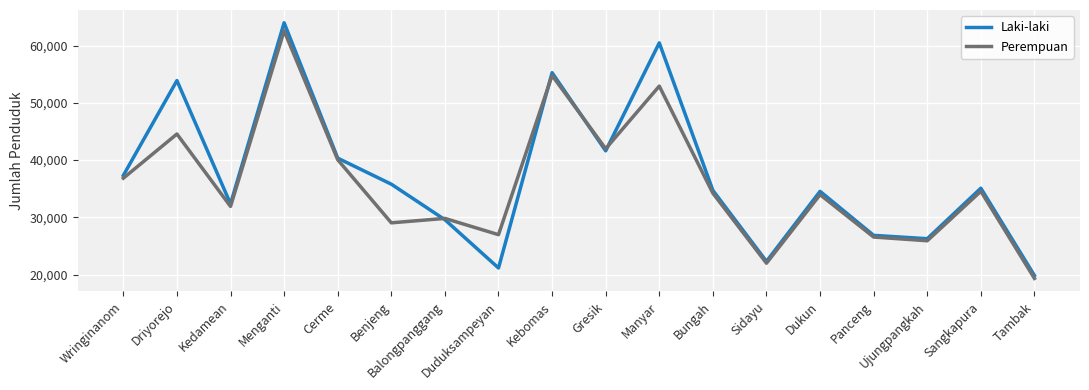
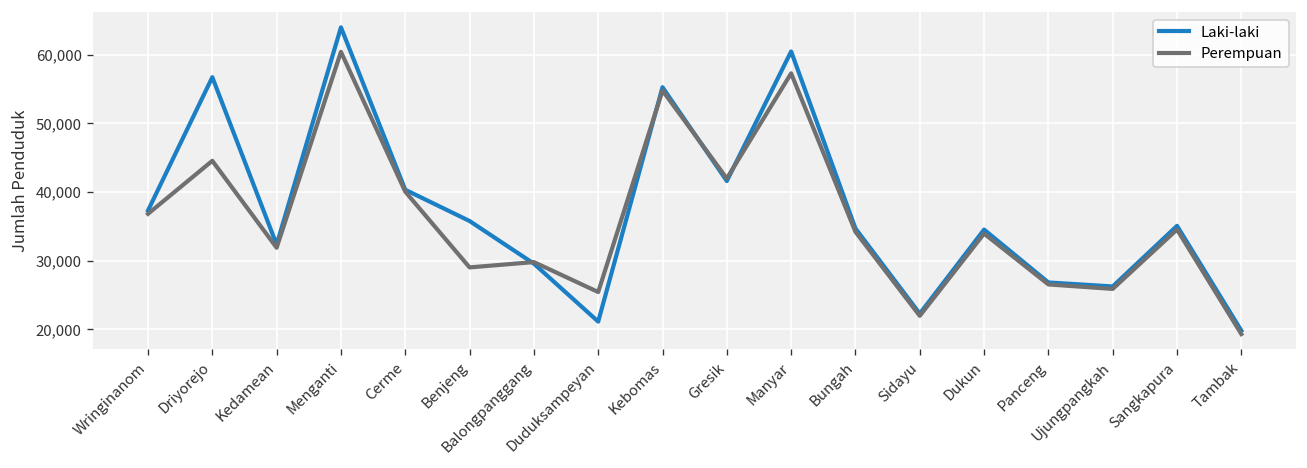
Laki-laki, Driyorejo: 54,000 -> 57,000
Perempuan, Menganti: 63,000 -> 60,000
Perempuan, Duduksampeyan: 27,000 -> 25,000
Perempuan, Manyar: 53,000 -> 57,000
